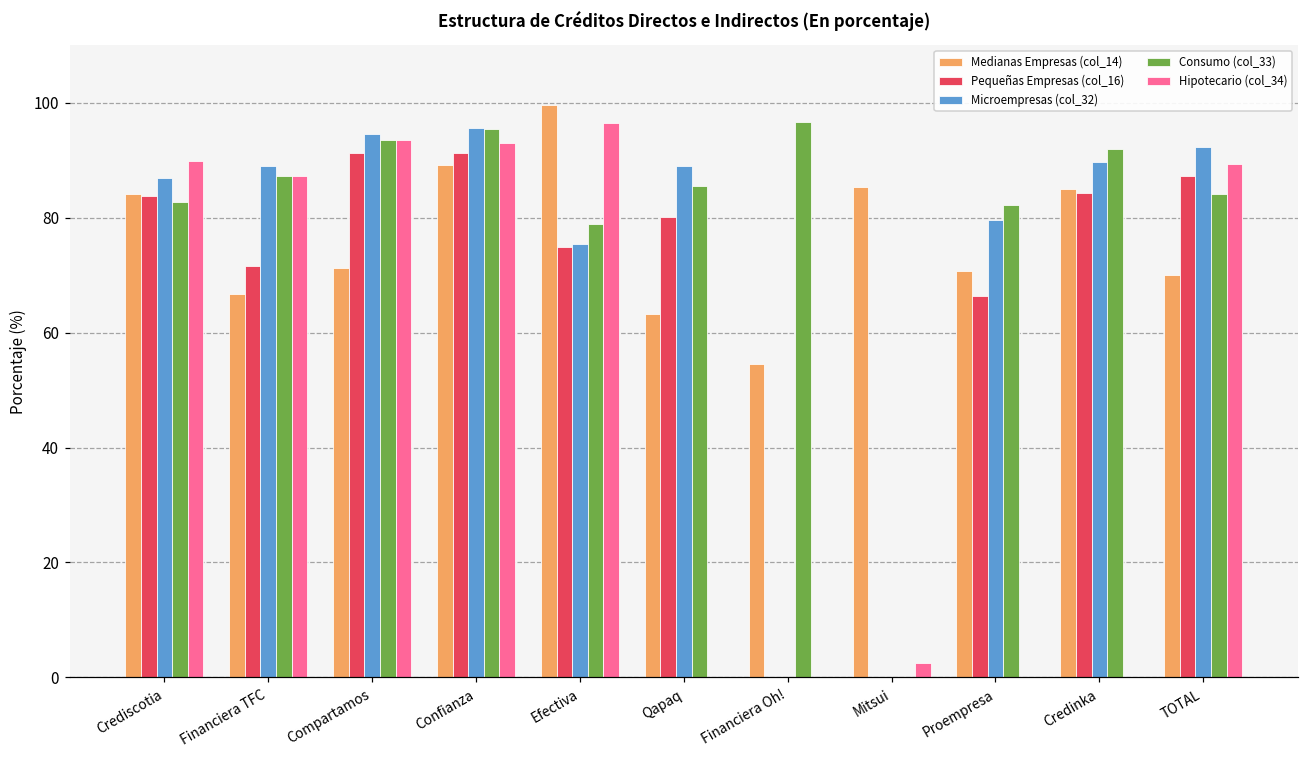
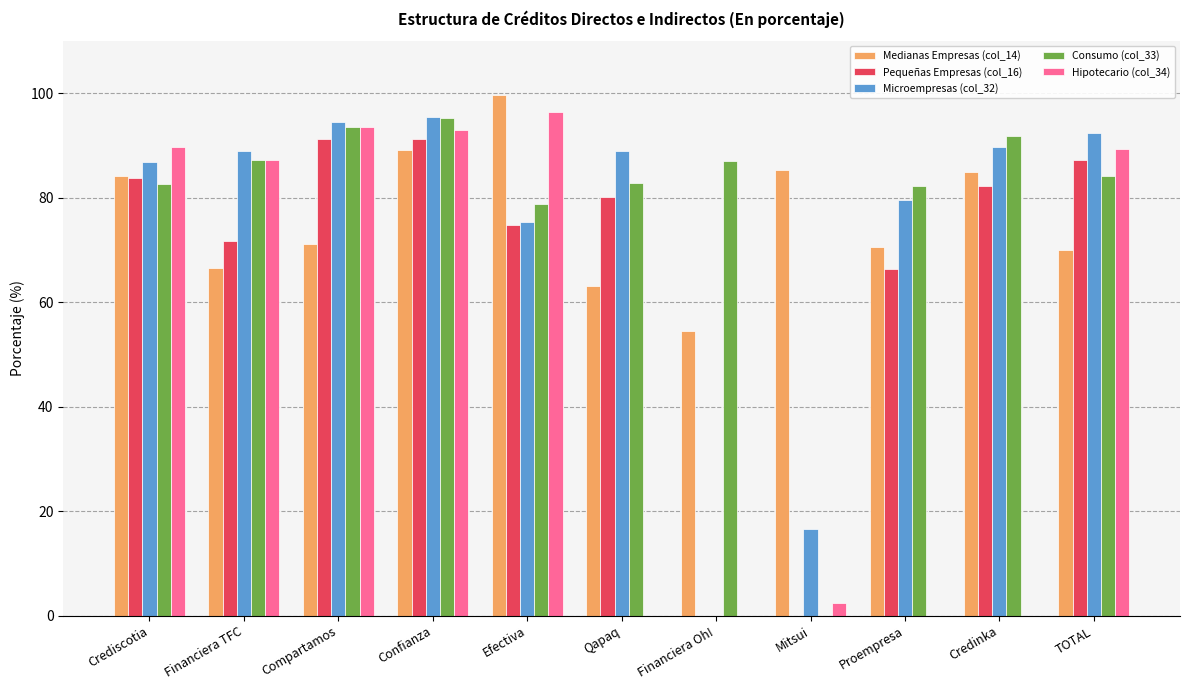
Consumo (col_33), Qapaq: 86 -> 83
Consumo (col_33), Financiera Oh!: 97 -> 87
Microempresas (col_32), Mitsui: 0 -> 17
Pequeñas Empresas (col_16), Credinka: 84 -> 82
